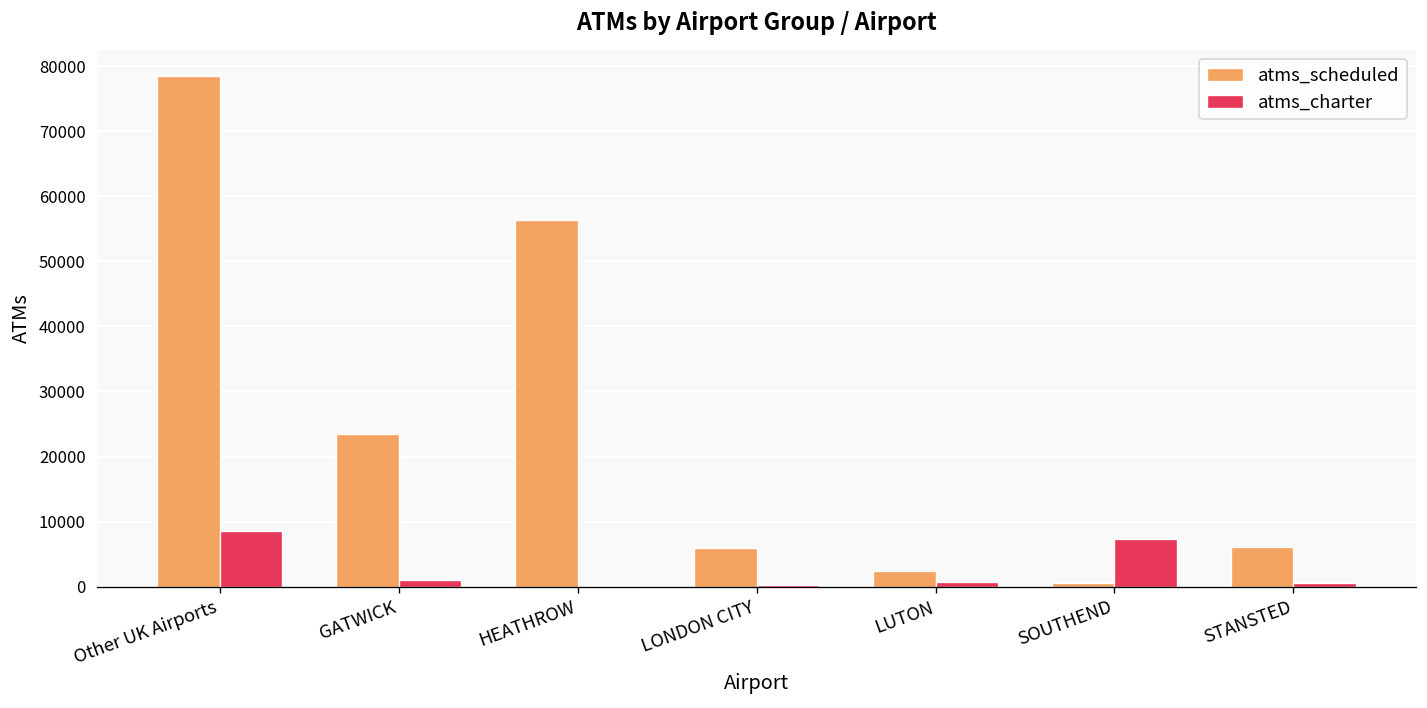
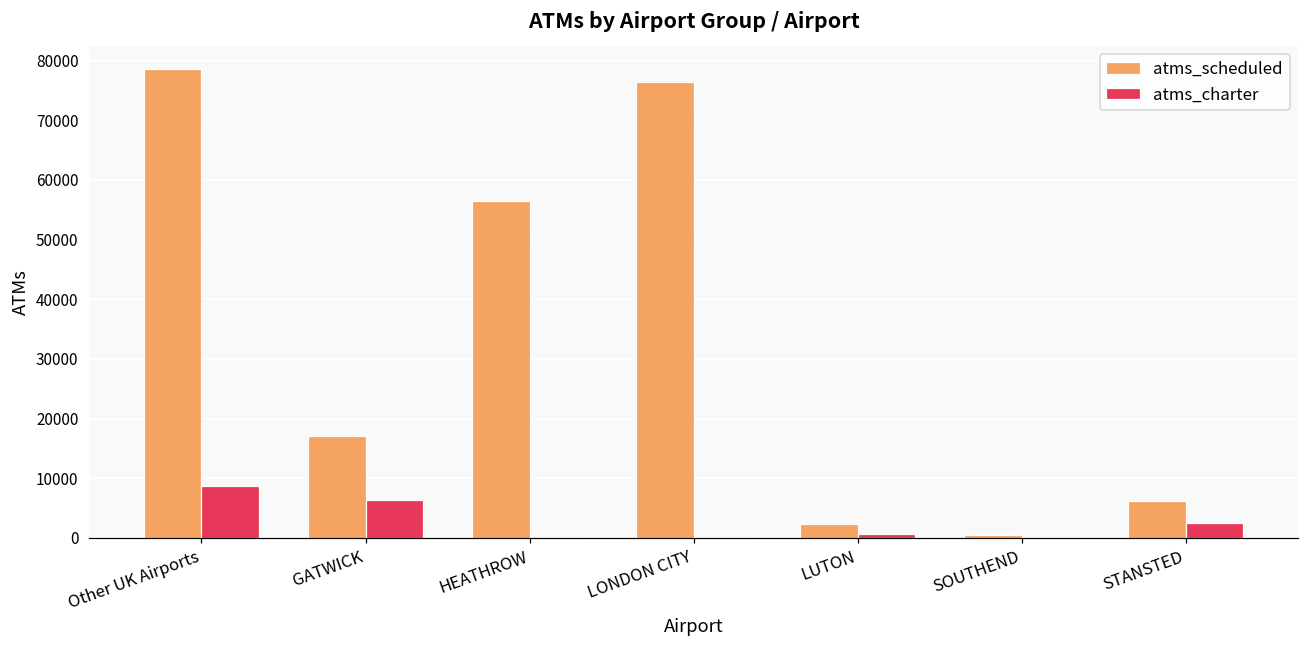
atms_scheduled, GATWICK: 23000 -> 17000
atms_charter, GATWICK: 1000 -> 6000
atms_scheduled, LONDON CITY: 6000 -> 76000
atms_charter, SOUTHEND: 7000 -> 0
atms_charter, STANSTED: 1000 -> 2000
